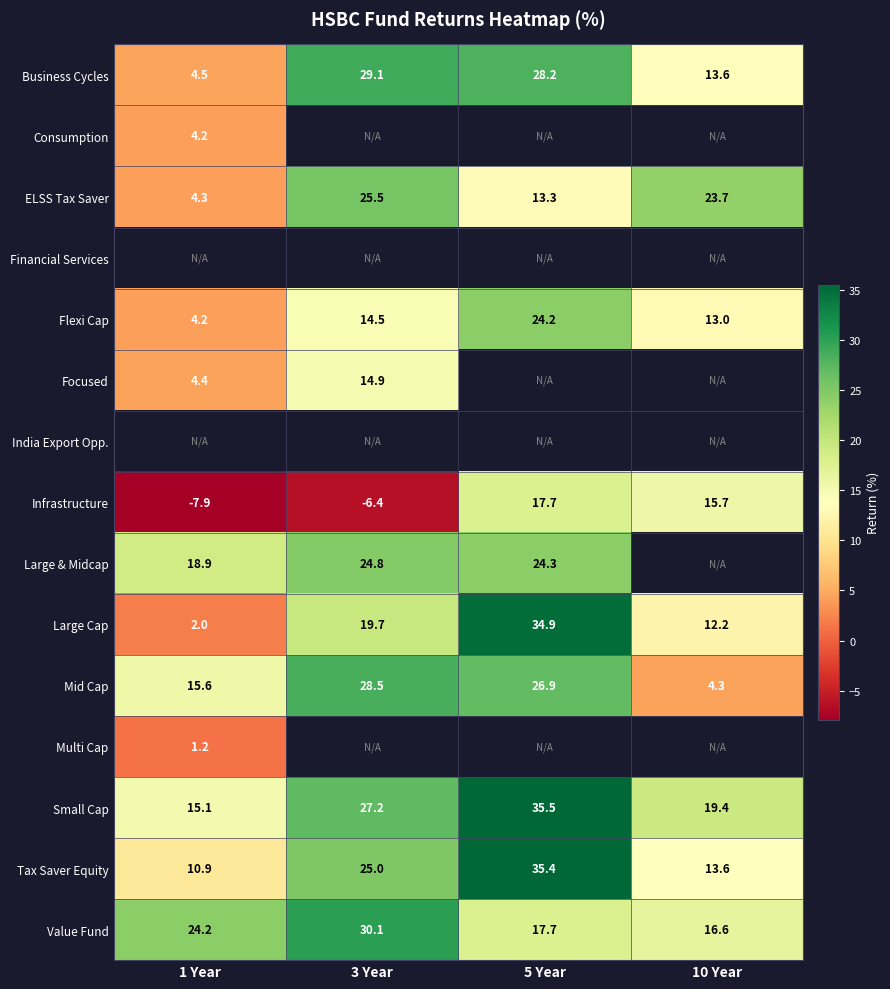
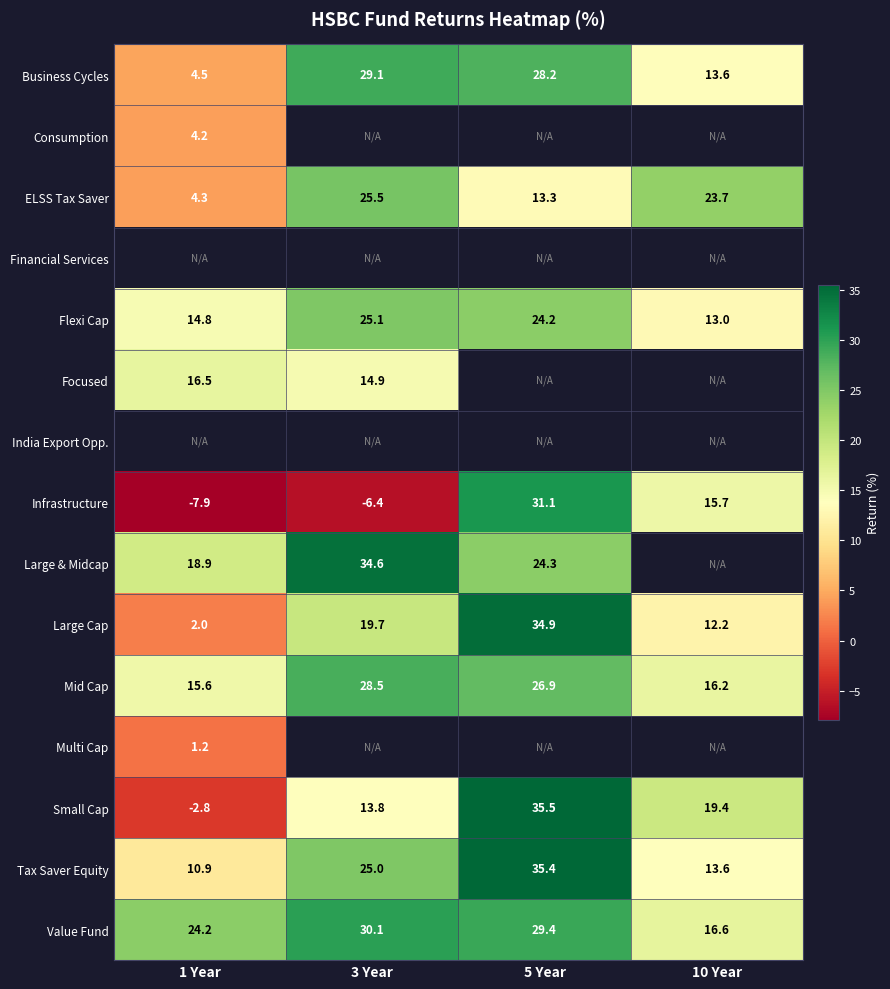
Flexi Cap, 1 Year: 4.2 -> 14.8
Flexi Cap, 3 Year: 14.5 -> 25.1
Focused, 1 Year: 4.4 -> 16.5
Infrastructure, 5 Year: 17.7 -> 31.1
Large & Midcap, 3 Year: 24.8 -> 34.6
Mid Cap, 10 Year: 4.3 -> 16.2
Small Cap, 1 Year: 15.1 -> -2.8
Small Cap, 3 Year: 27.2 -> 13.8
Value Fund, 5 Year: 17.7 -> 29.4
